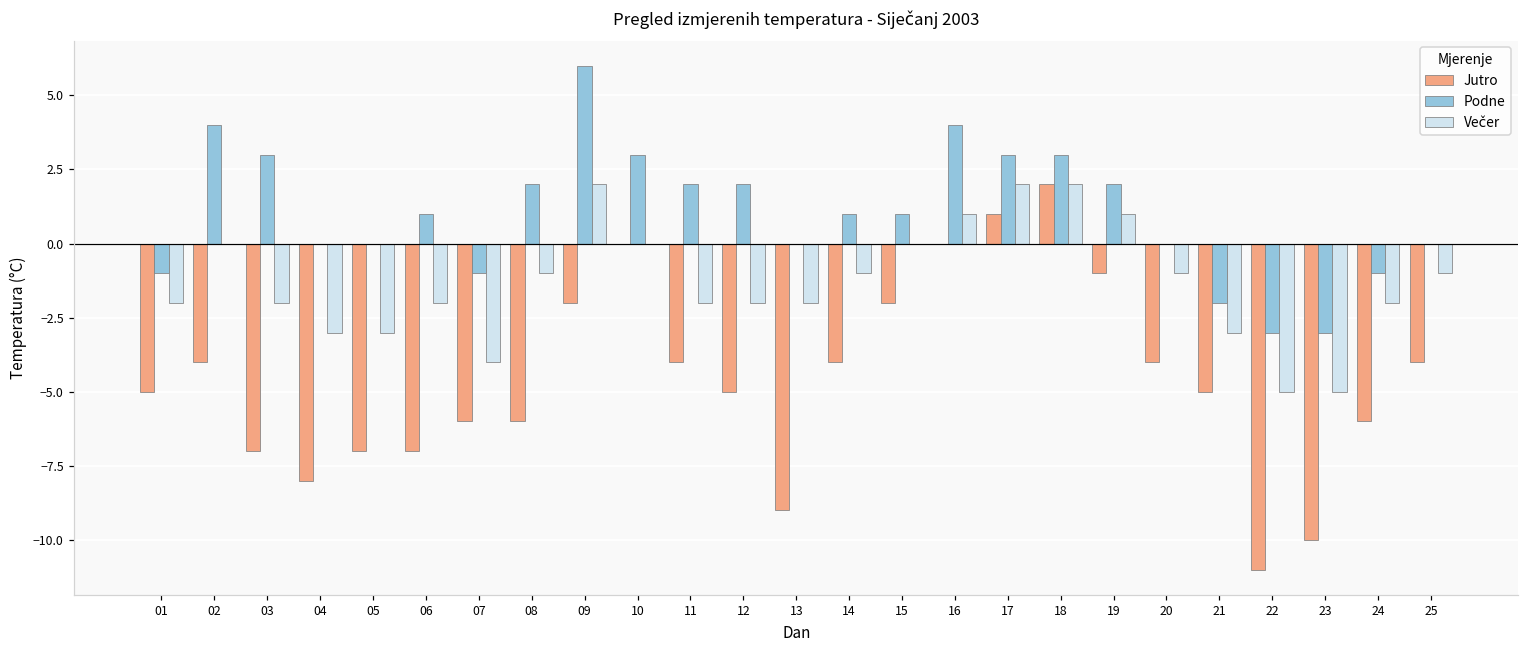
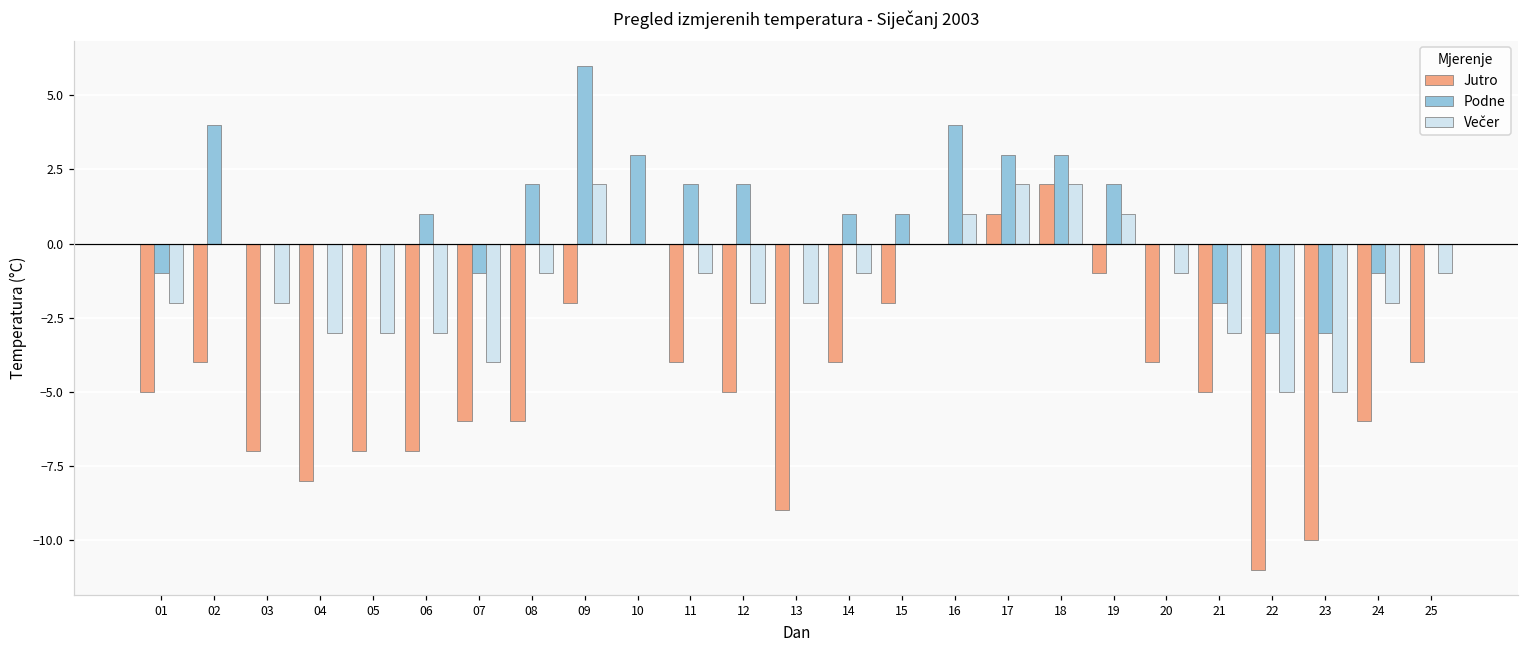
Podne, 03: 3 -> 0
Večer, 06: -2 -> -3
Večer, 11: -2 -> -1
